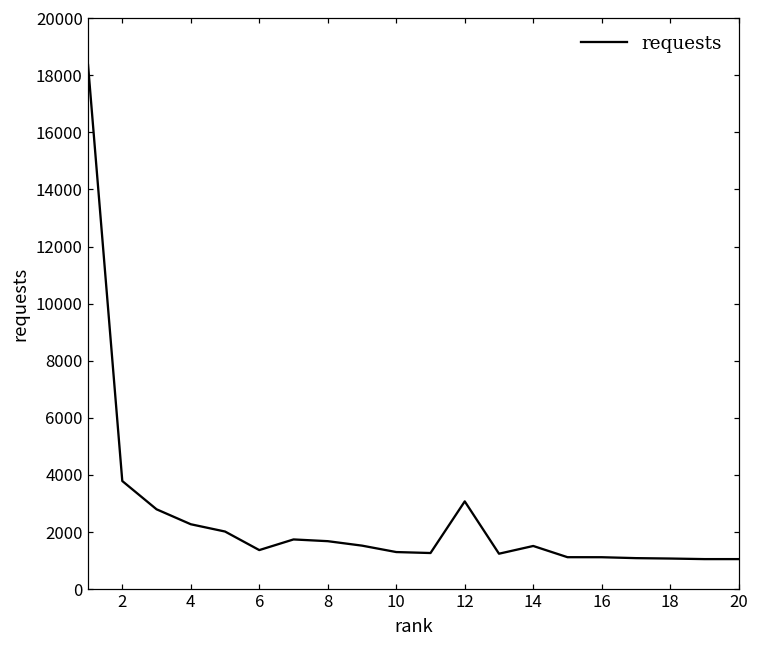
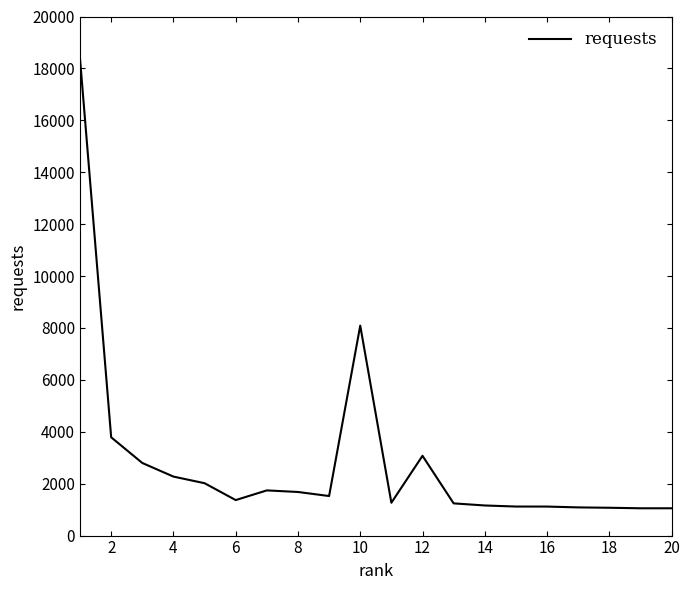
10: 1300 -> 8100
14: 1500 -> 1200
